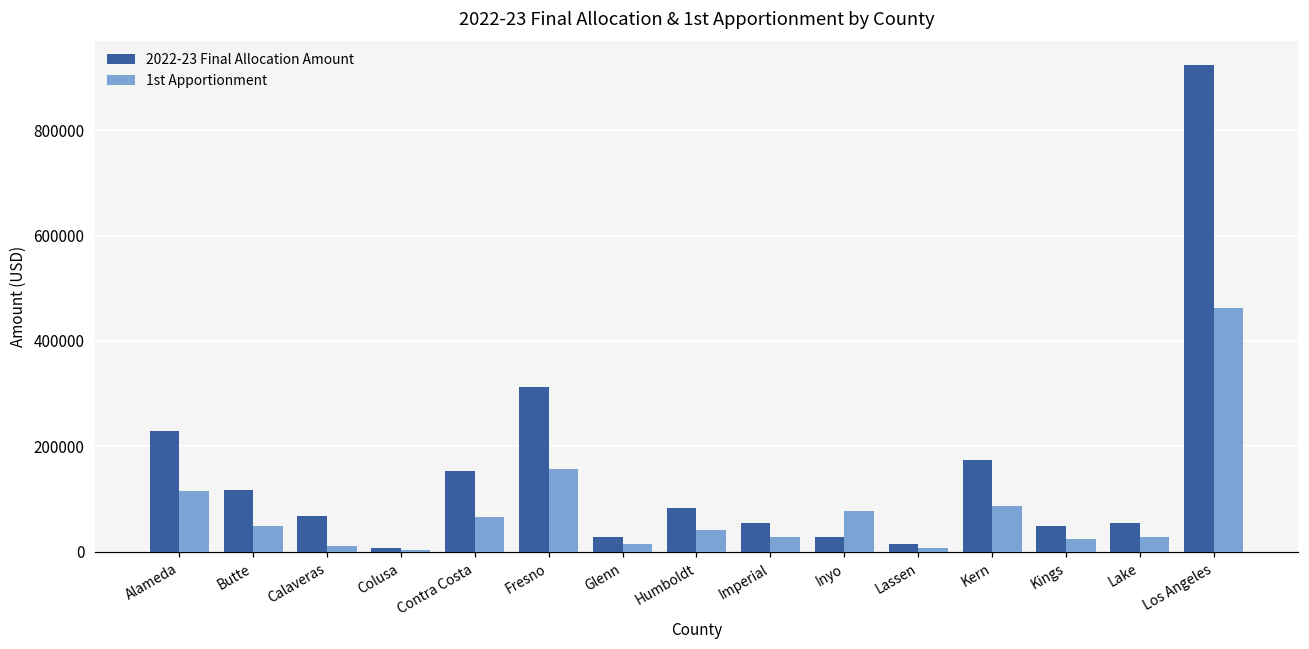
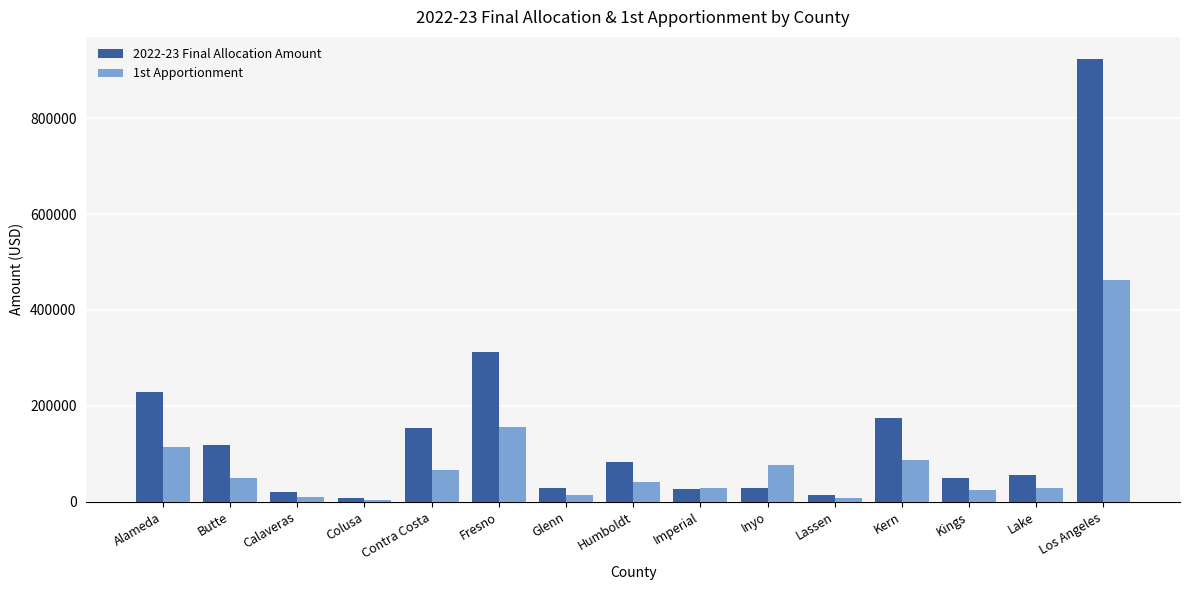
2022-23 Final Allocation Amount, Calaveras: 70000 -> 20000
2022-23 Final Allocation Amount, Imperial: 60000 -> 30000
